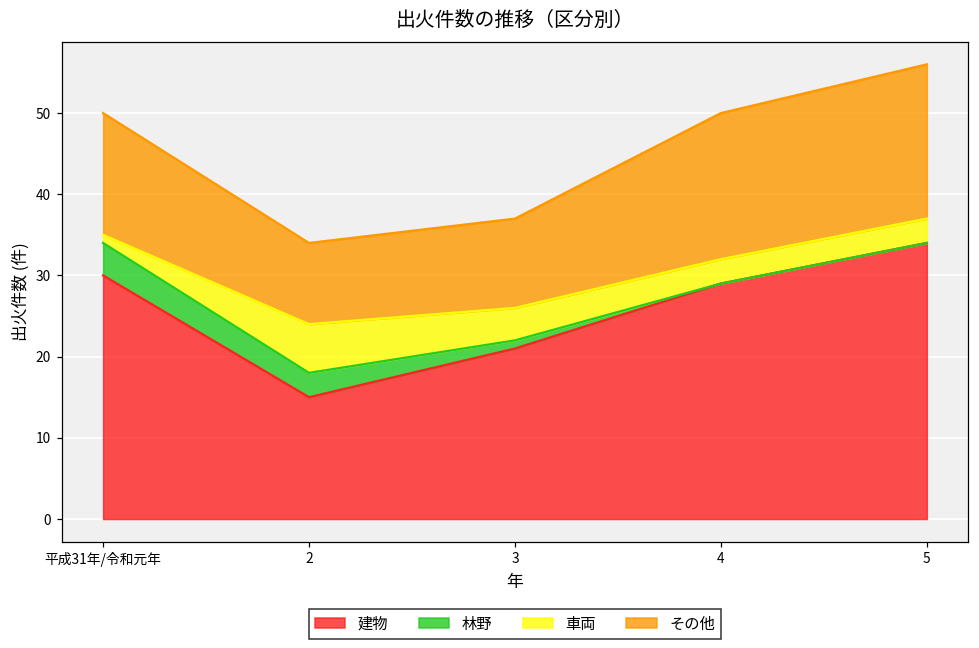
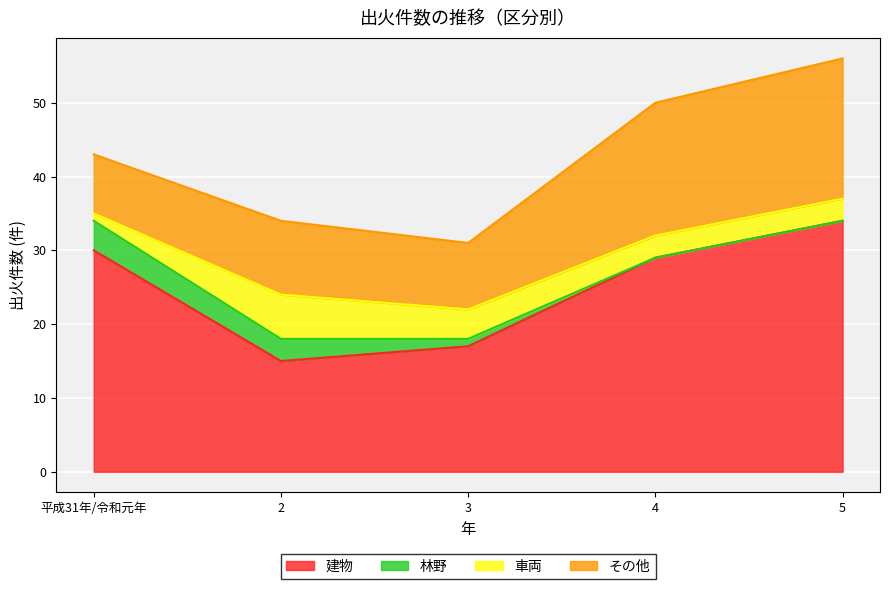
その他, 平成31年/令和元年: 15 -> 8
建物, 3: 21 -> 17
その他, 3: 11 -> 9
